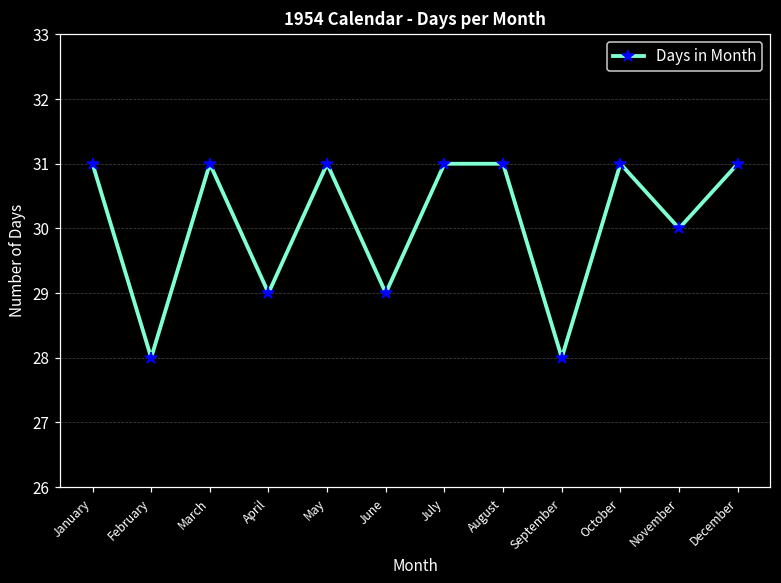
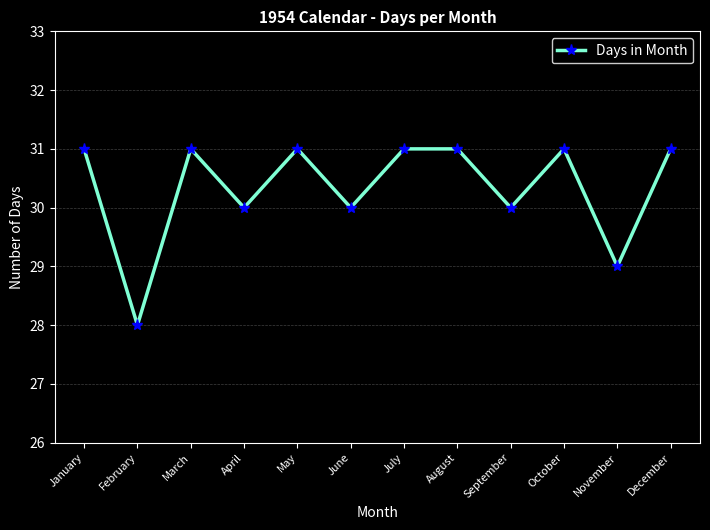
April: 29 -> 30
June: 29 -> 30
September: 28 -> 30
November: 30 -> 29
